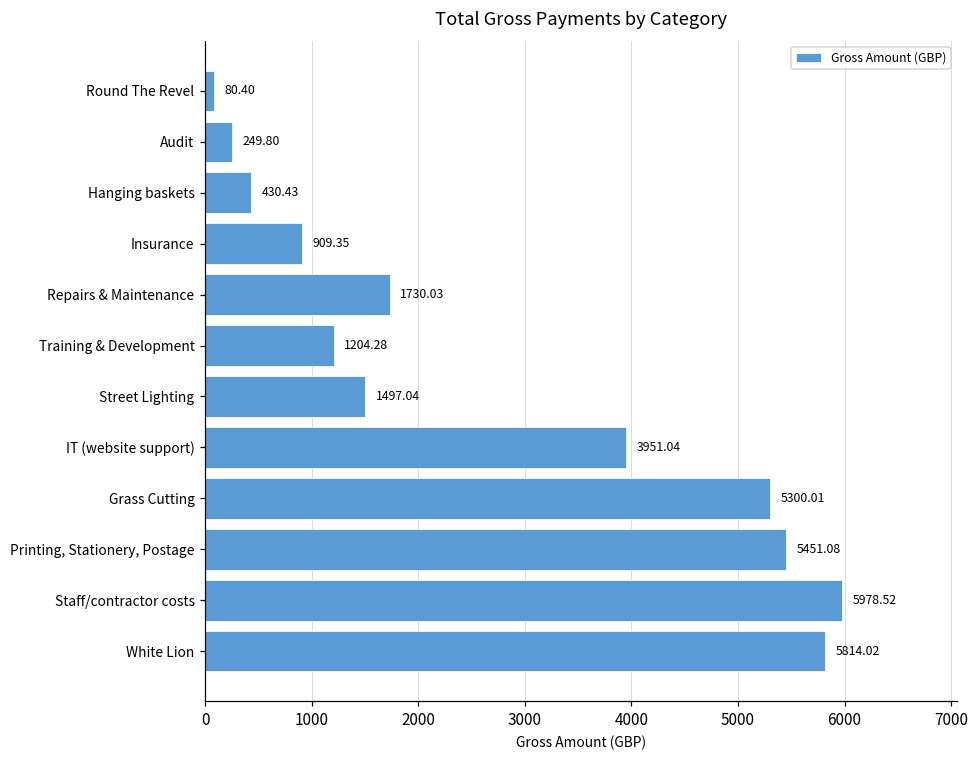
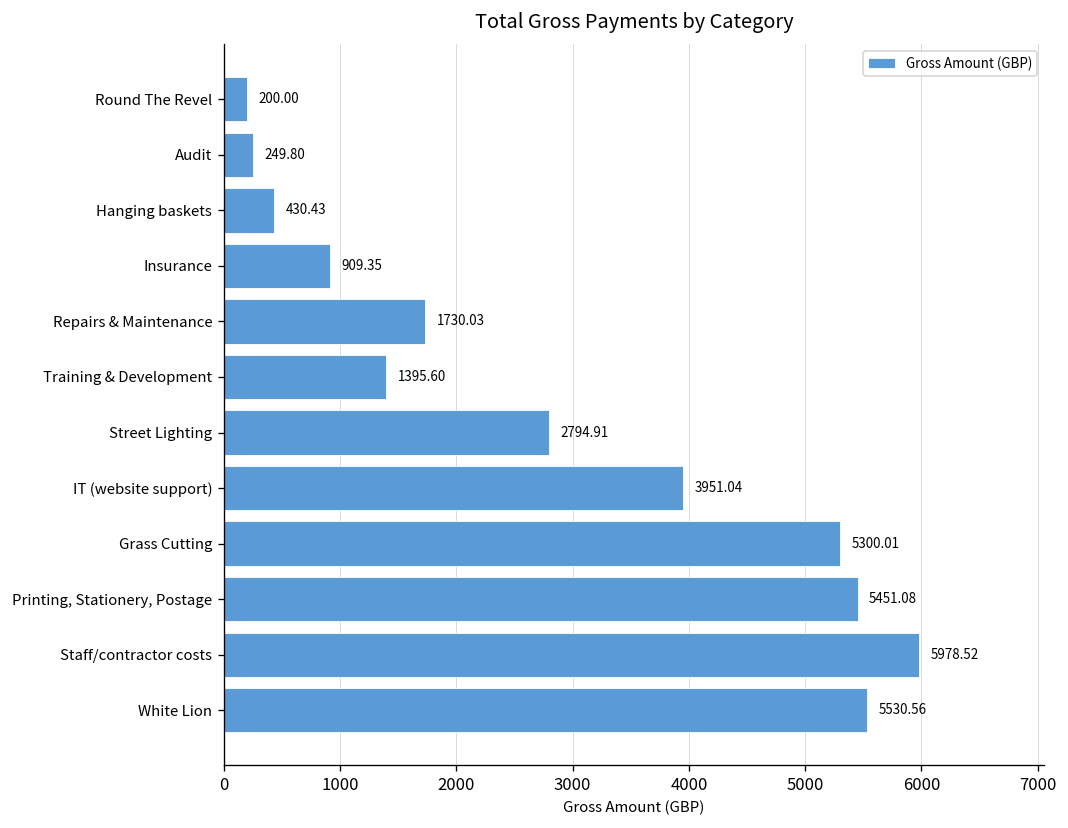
Round The Revel: 80.40 -> 200.00
Training & Development: 1204.28 -> 1395.60
Street Lighting: 1497.04 -> 2794.91
White Lion: 5814.02 -> 5530.56
